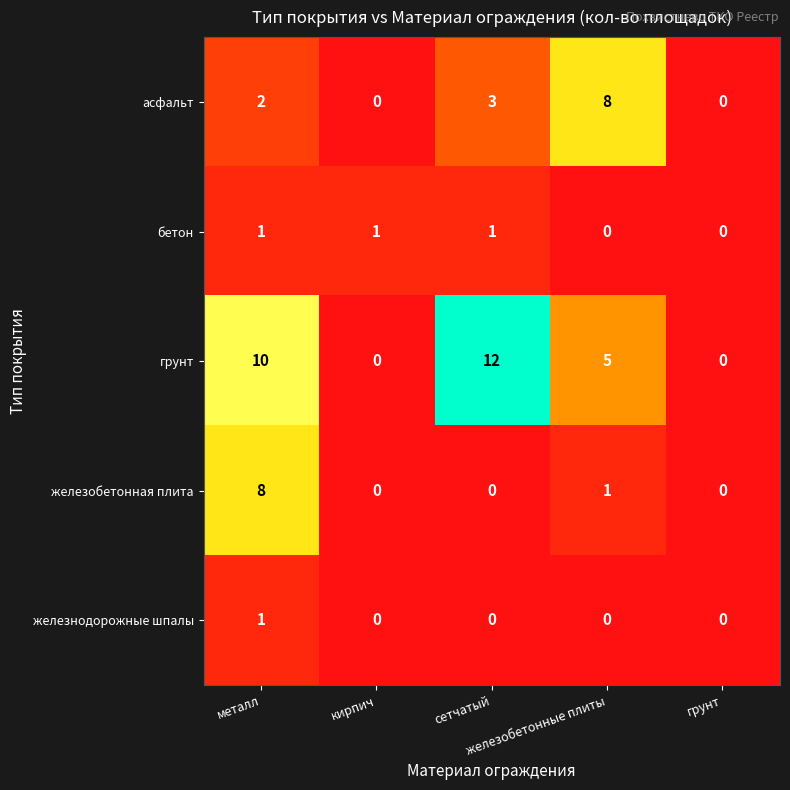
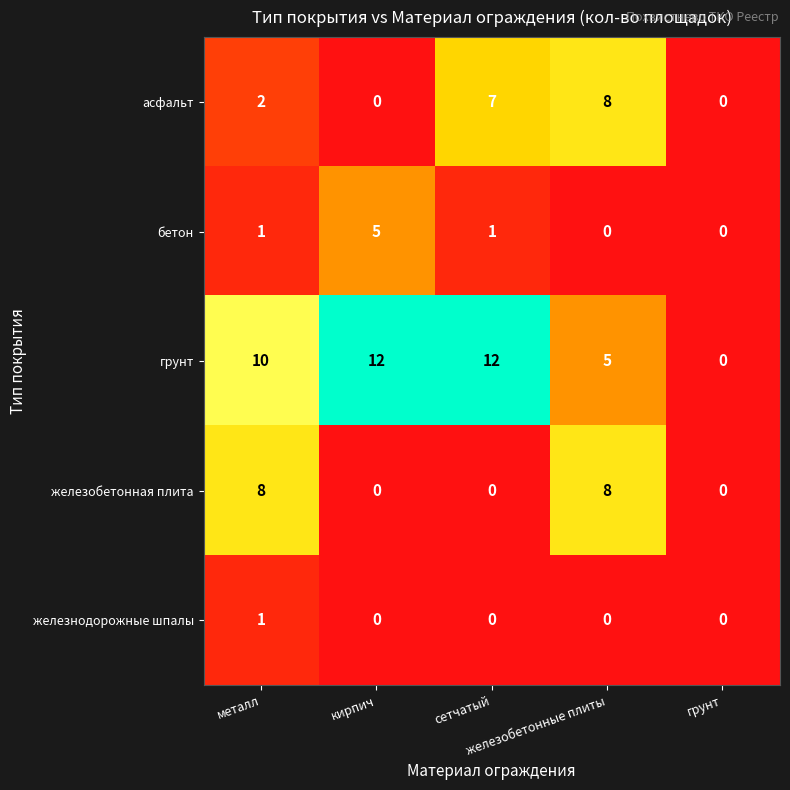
асфальт, сетчатый: 3 -> 7
бетон, кирпич: 1 -> 5
грунт, кирпич: 0 -> 12
железобетонная плита, железобетонные плиты: 1 -> 8
